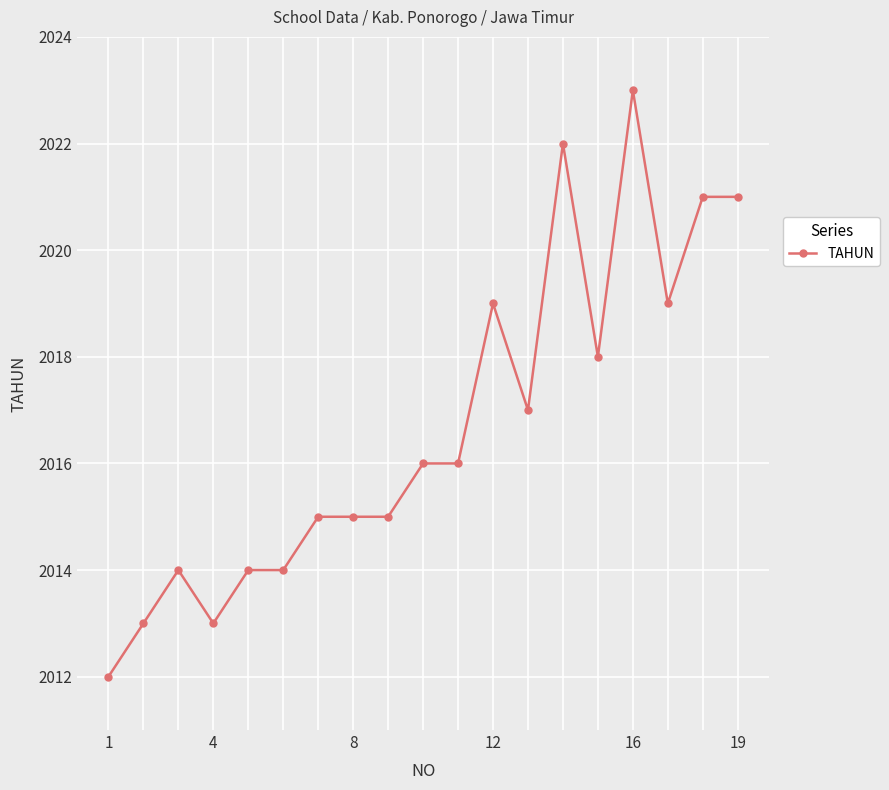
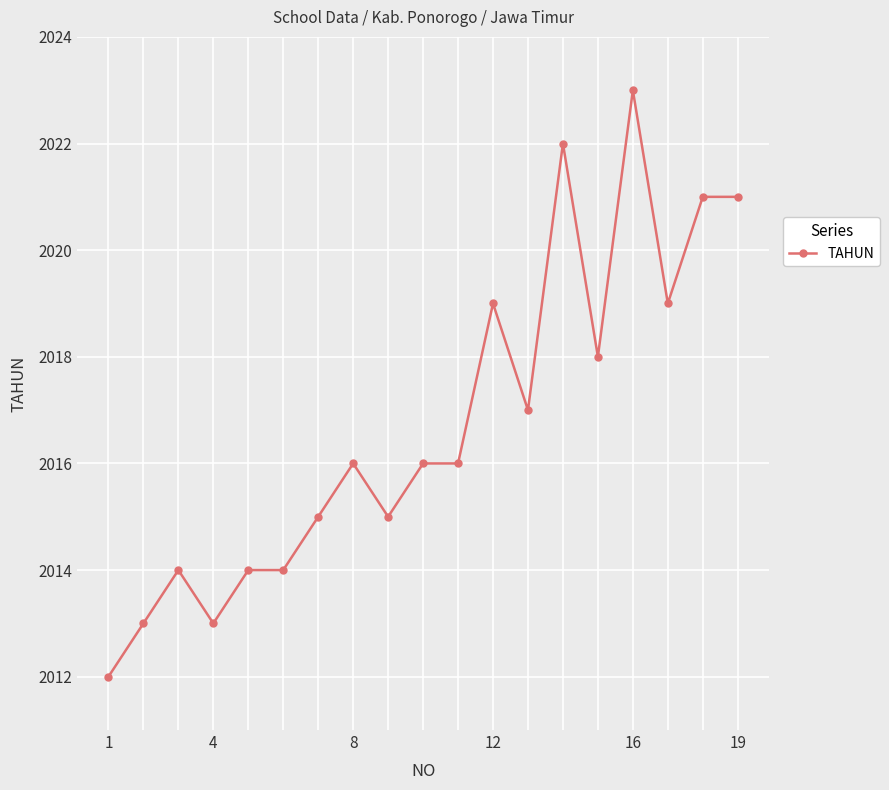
8: 2015 -> 2016
